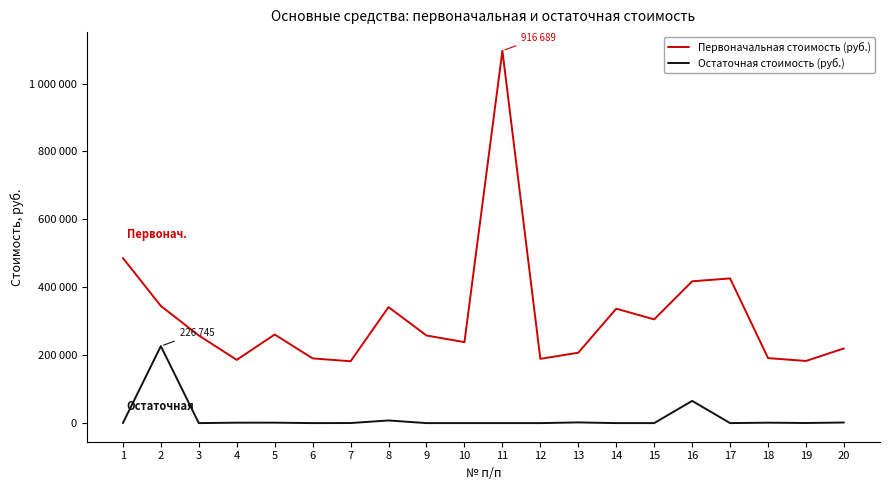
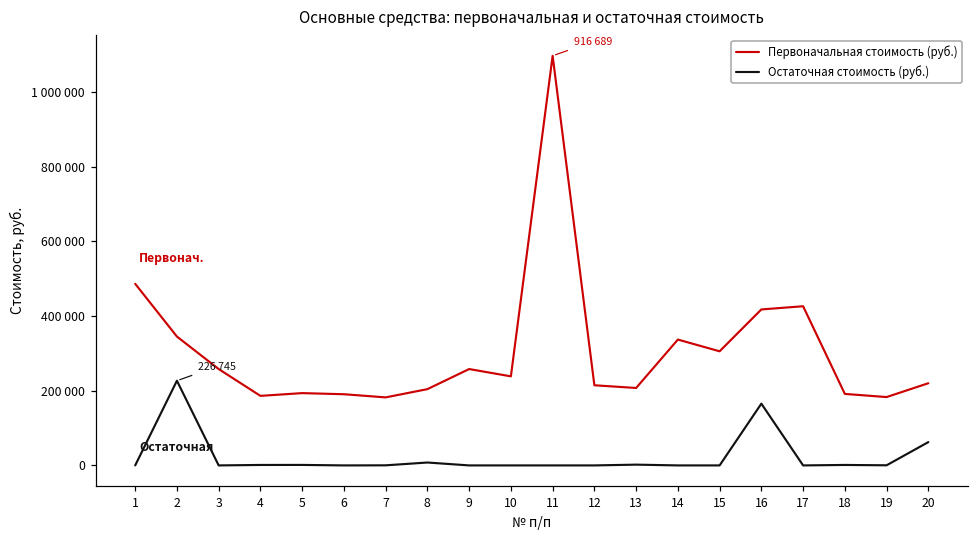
Первоначальная стоимость (руб.), 5: 260000 -> 190000
Первоначальная стоимость (руб.), 8: 340000 -> 200000
Первоначальная стоимость (руб.), 12: 190000 -> 210000
Остаточная стоимость (руб.), 16: 70000 -> 170000
Остаточная стоимость (руб.), 20: 0 -> 60000
